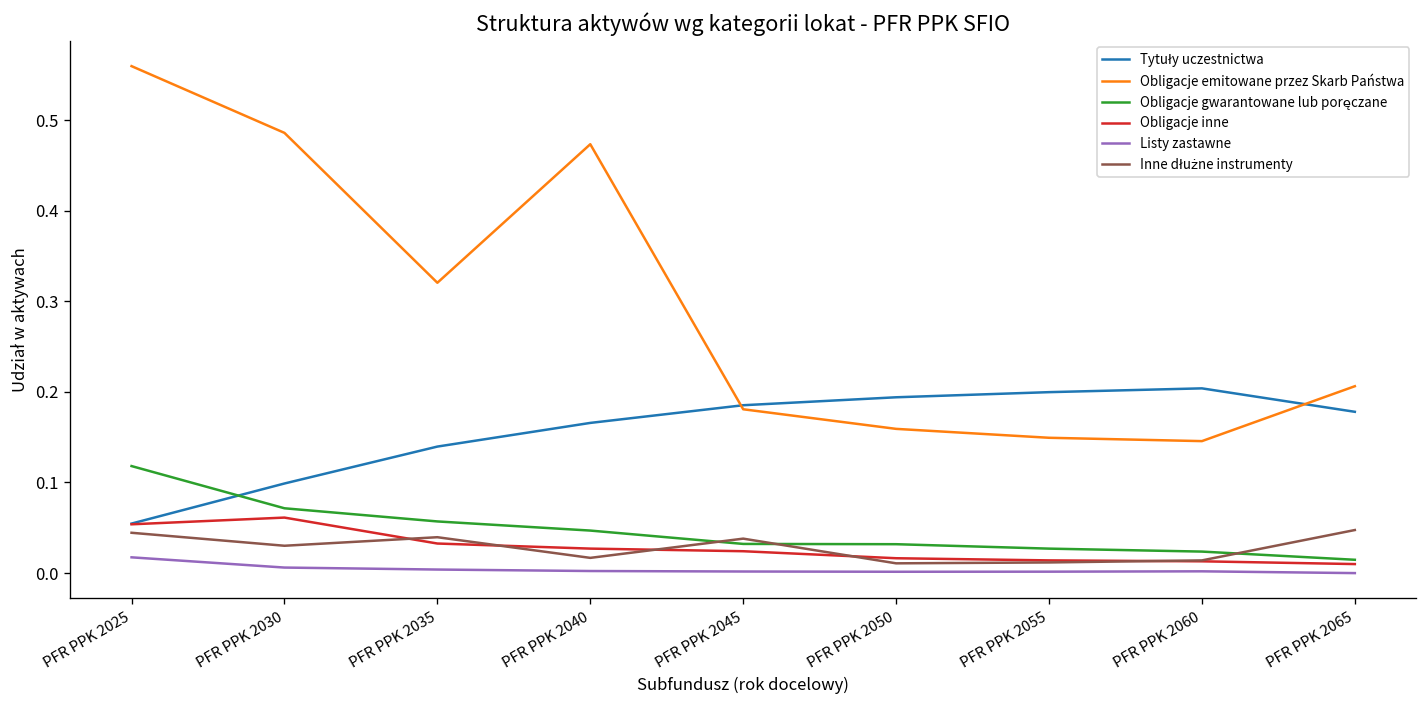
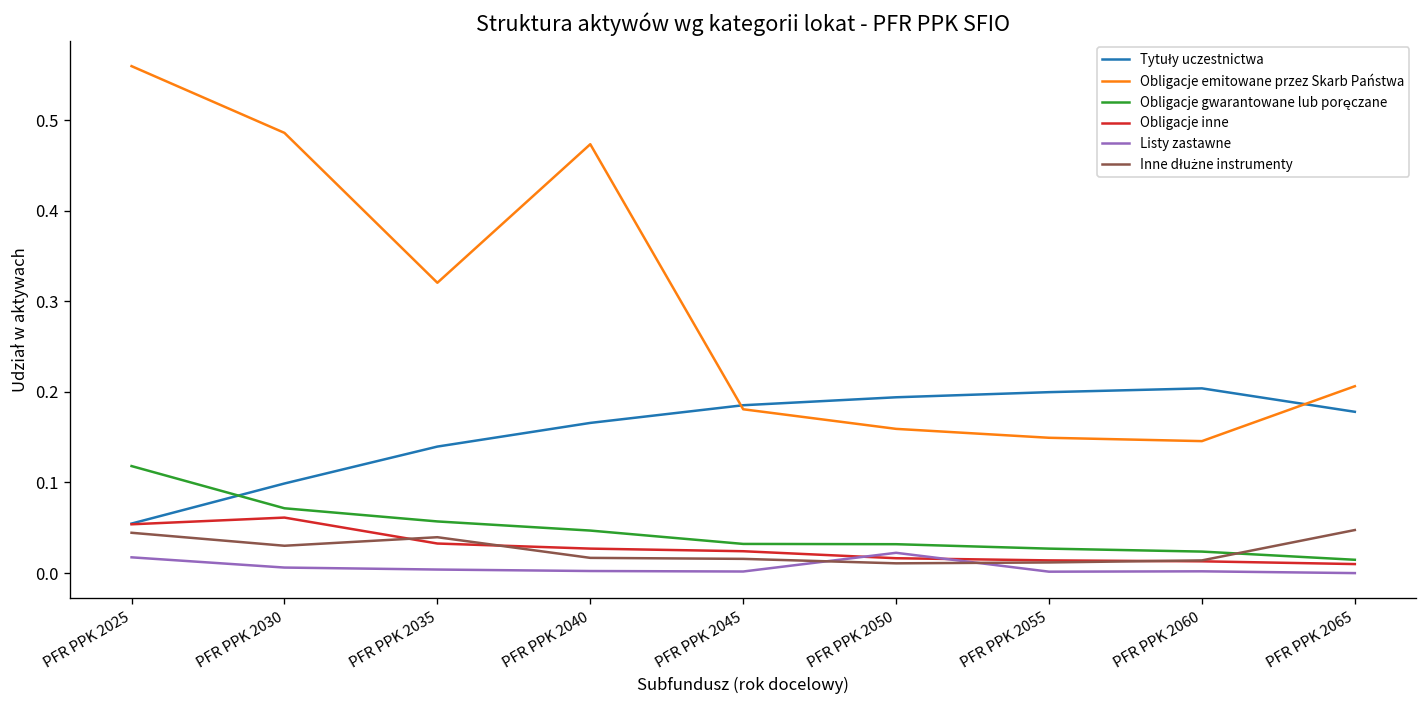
Inne dłużne instrumenty, PFR PPK 2045: 0.04 -> 0.02
Listy zastawne, PFR PPK 2050: 0.00 -> 0.02
